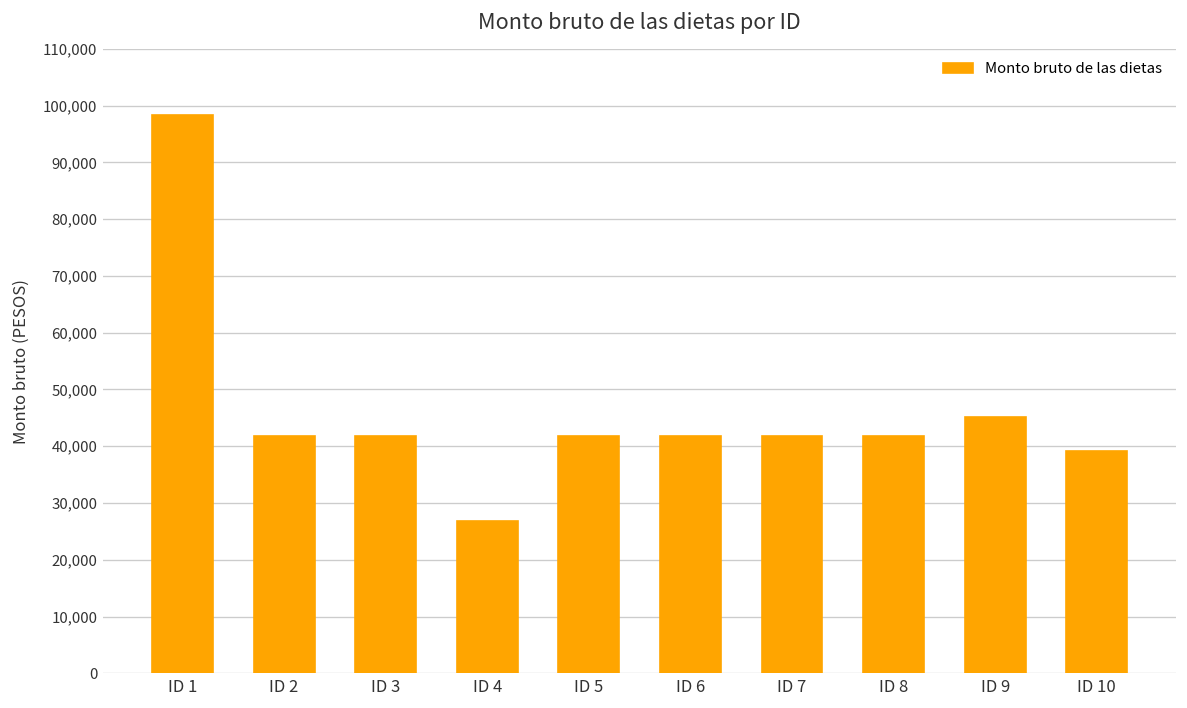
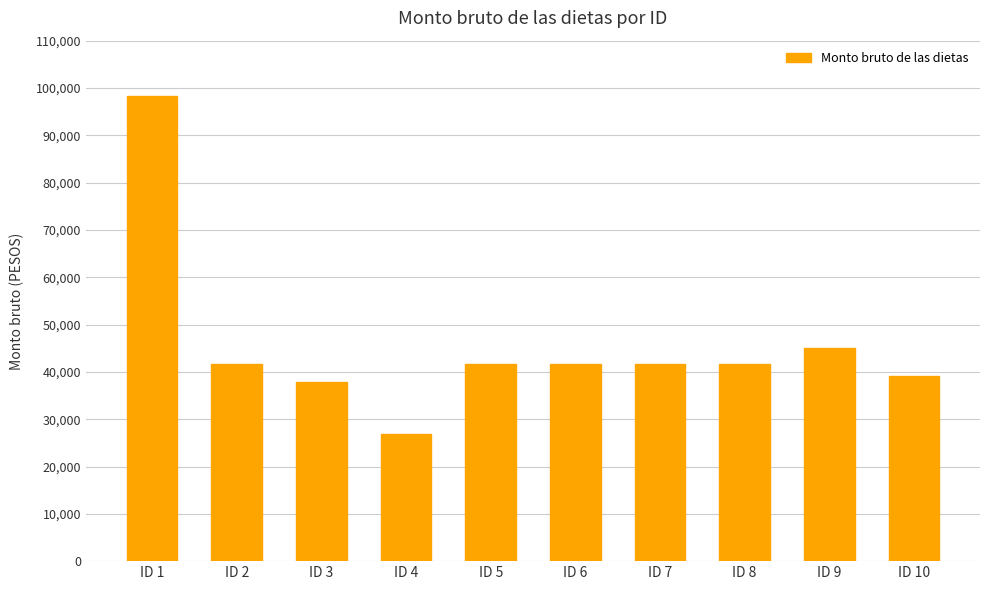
ID 3: 42,000 -> 38,000
